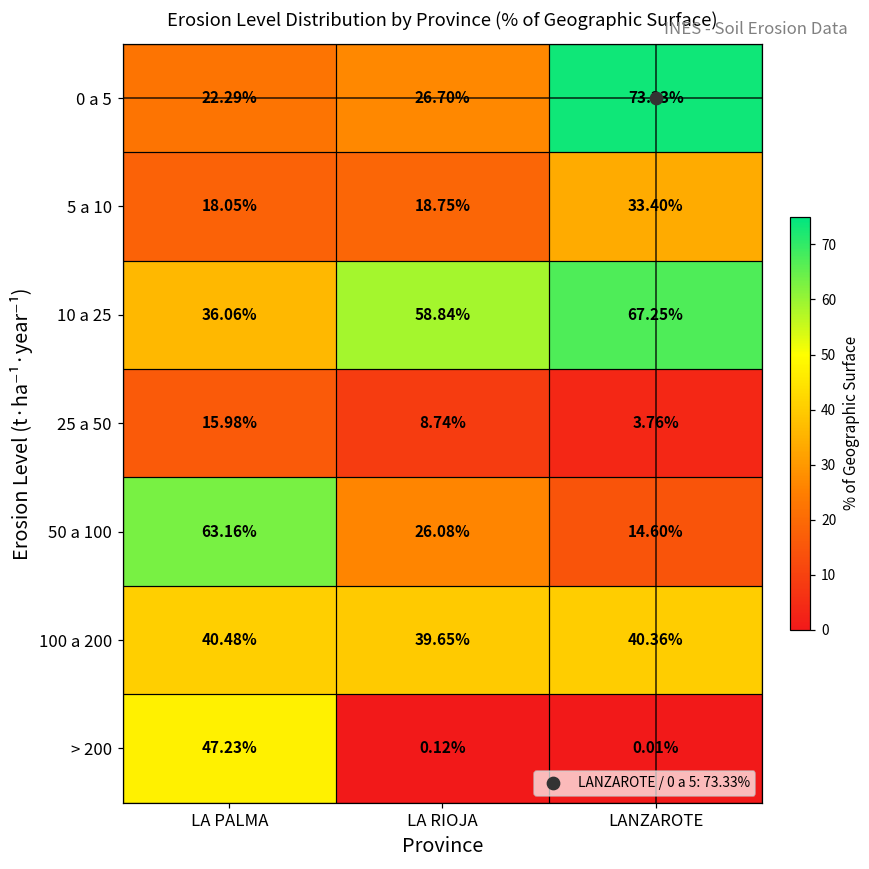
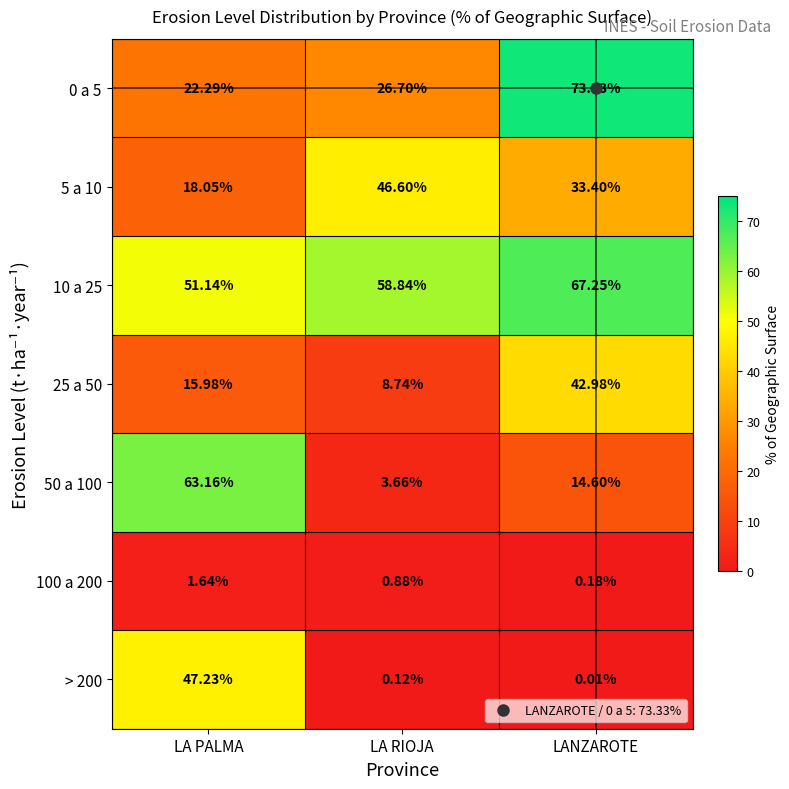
5 a 10, LA RIOJA: 18.75% -> 46.60%
10 a 25, LA PALMA: 36.06% -> 51.14%
25 a 50, LANZAROTE: 3.76% -> 42.98%
50 a 100, LA RIOJA: 26.08% -> 3.66%
100 a 200, LA PALMA: 40.48% -> 1.64%
100 a 200, LA RIOJA: 39.65% -> 0.88%
100 a 200, LANZAROTE: 40.36% -> 0.18%
